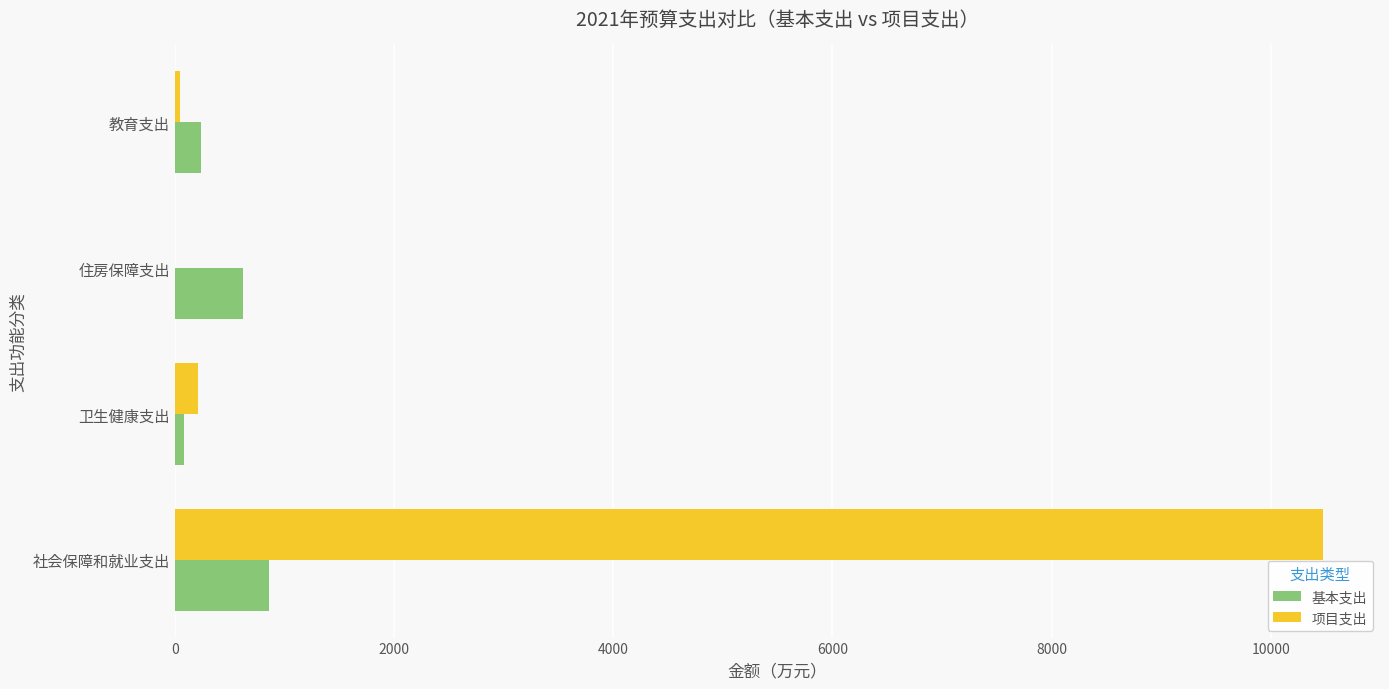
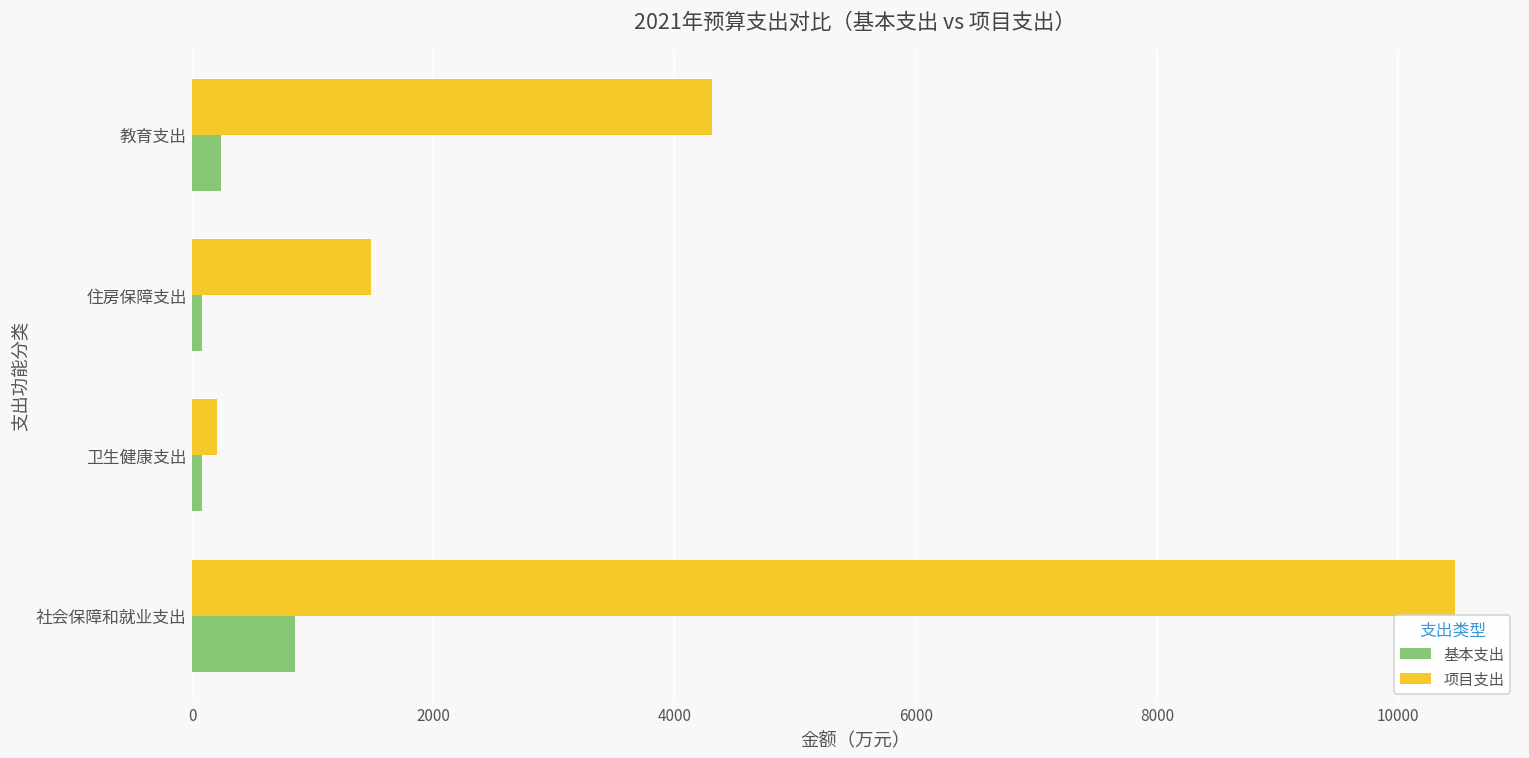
项目支出, 教育支出: 50 -> 4310
项目支出, 住房保障支出: 0 -> 1480
基本支出, 住房保障支出: 630 -> 80
